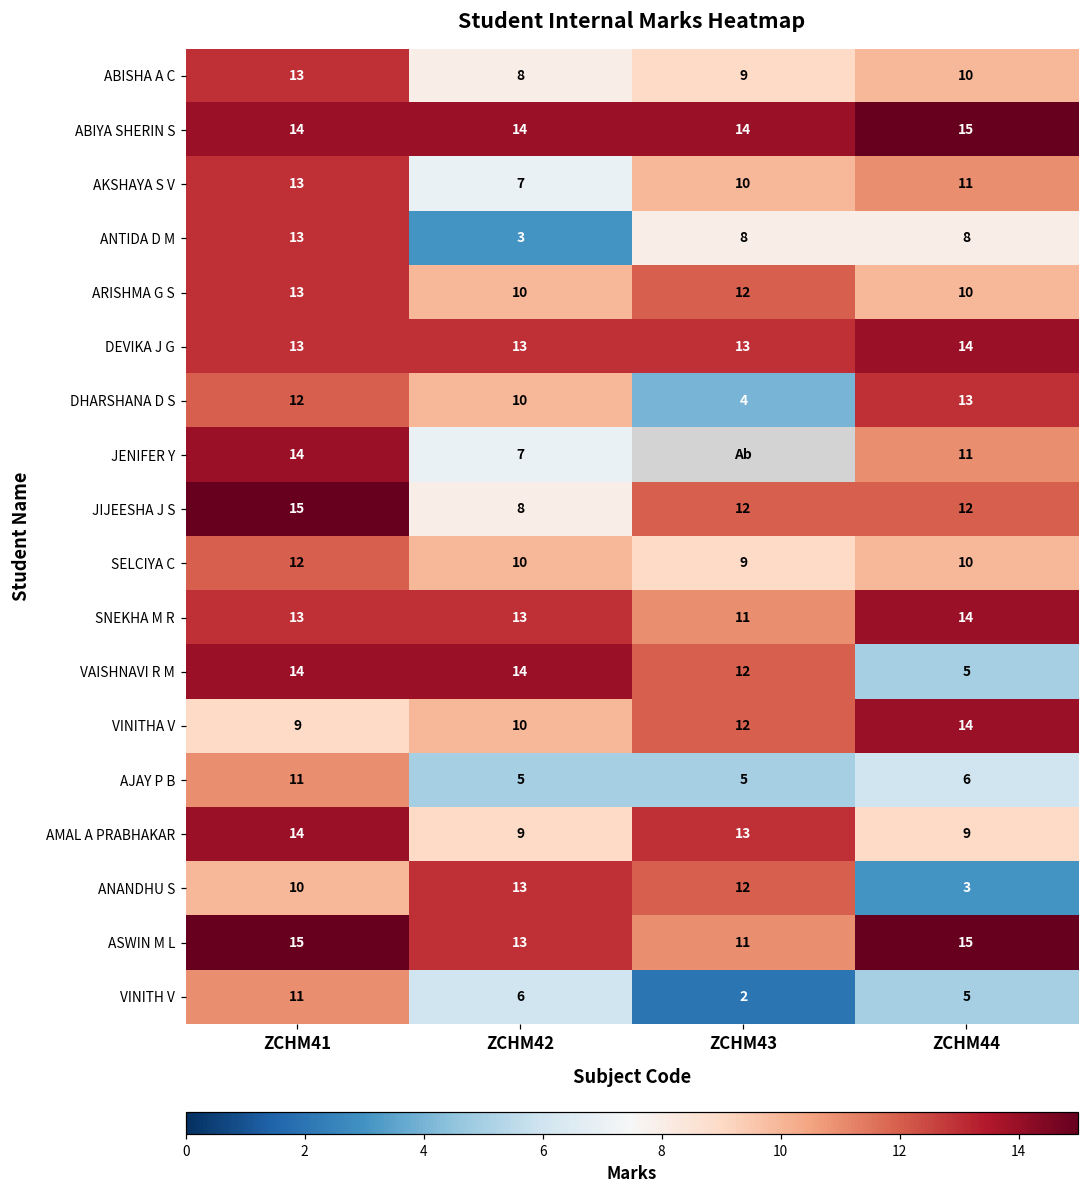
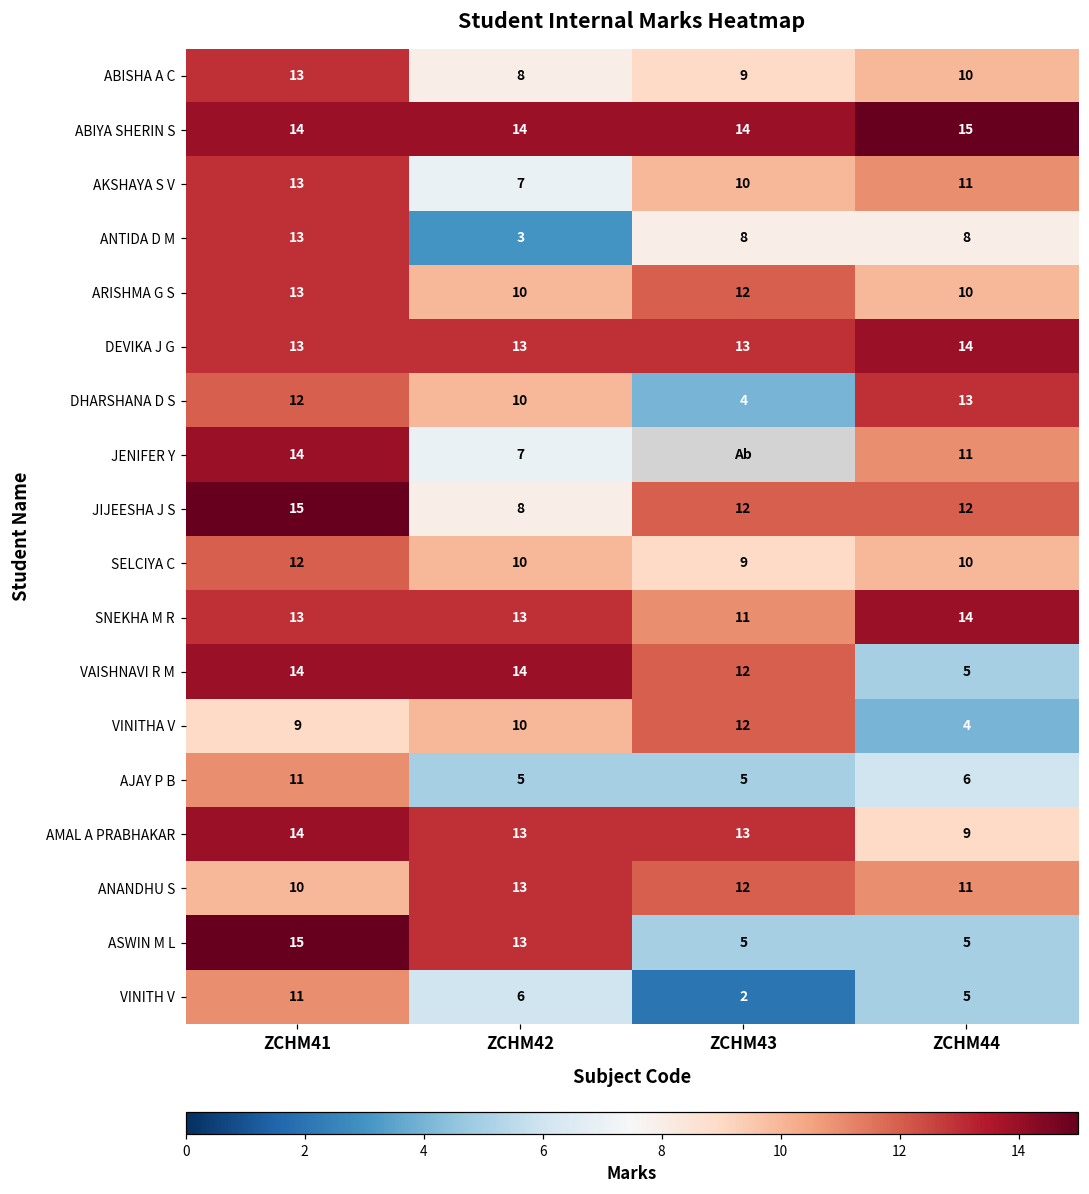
VINITHA V, ZCHM44: 14 -> 4
AMAL A PRABHAKAR, ZCHM42: 9 -> 13
ANANDHU S, ZCHM44: 3 -> 11
ASWIN M L, ZCHM43: 11 -> 5
ASWIN M L, ZCHM44: 15 -> 5
